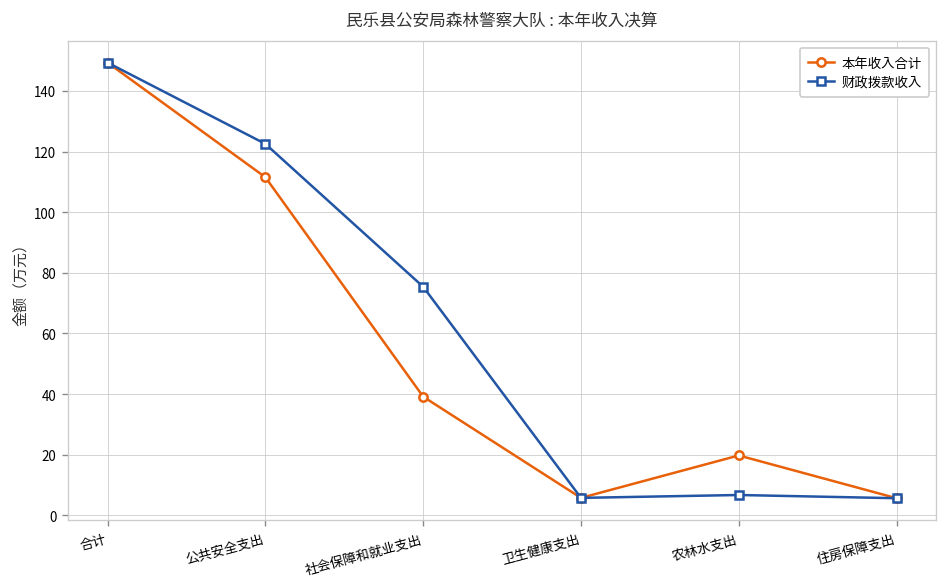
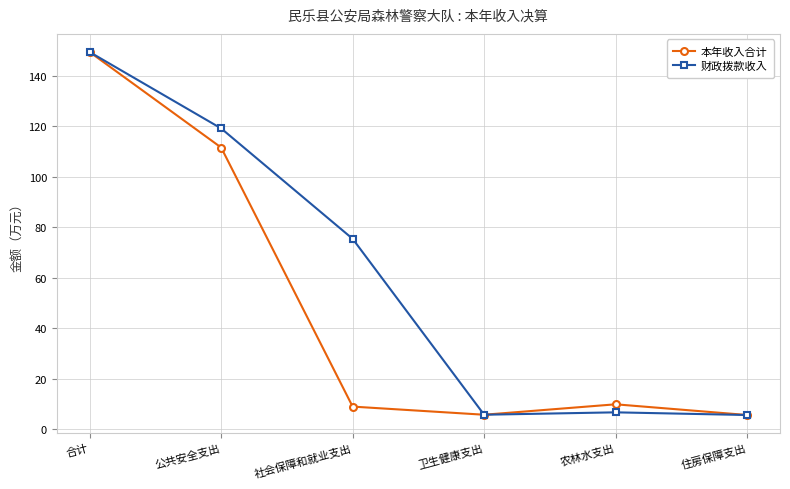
财政拨款收入, 公共安全支出: 123 -> 119
本年收入合计, 社会保障和就业支出: 39 -> 9
本年收入合计, 农林水支出: 20 -> 10
